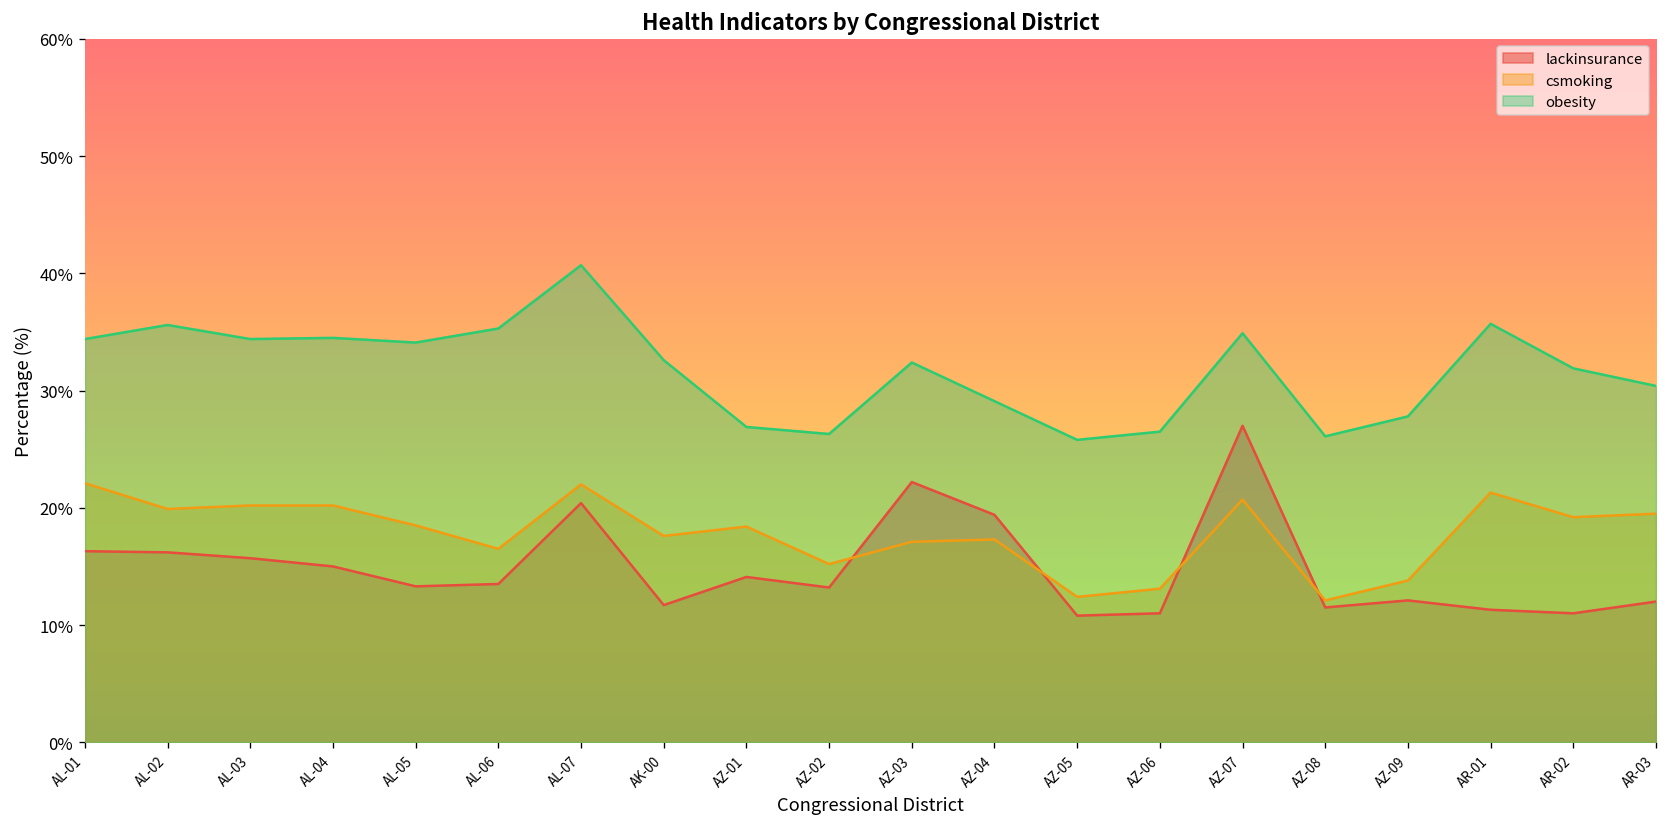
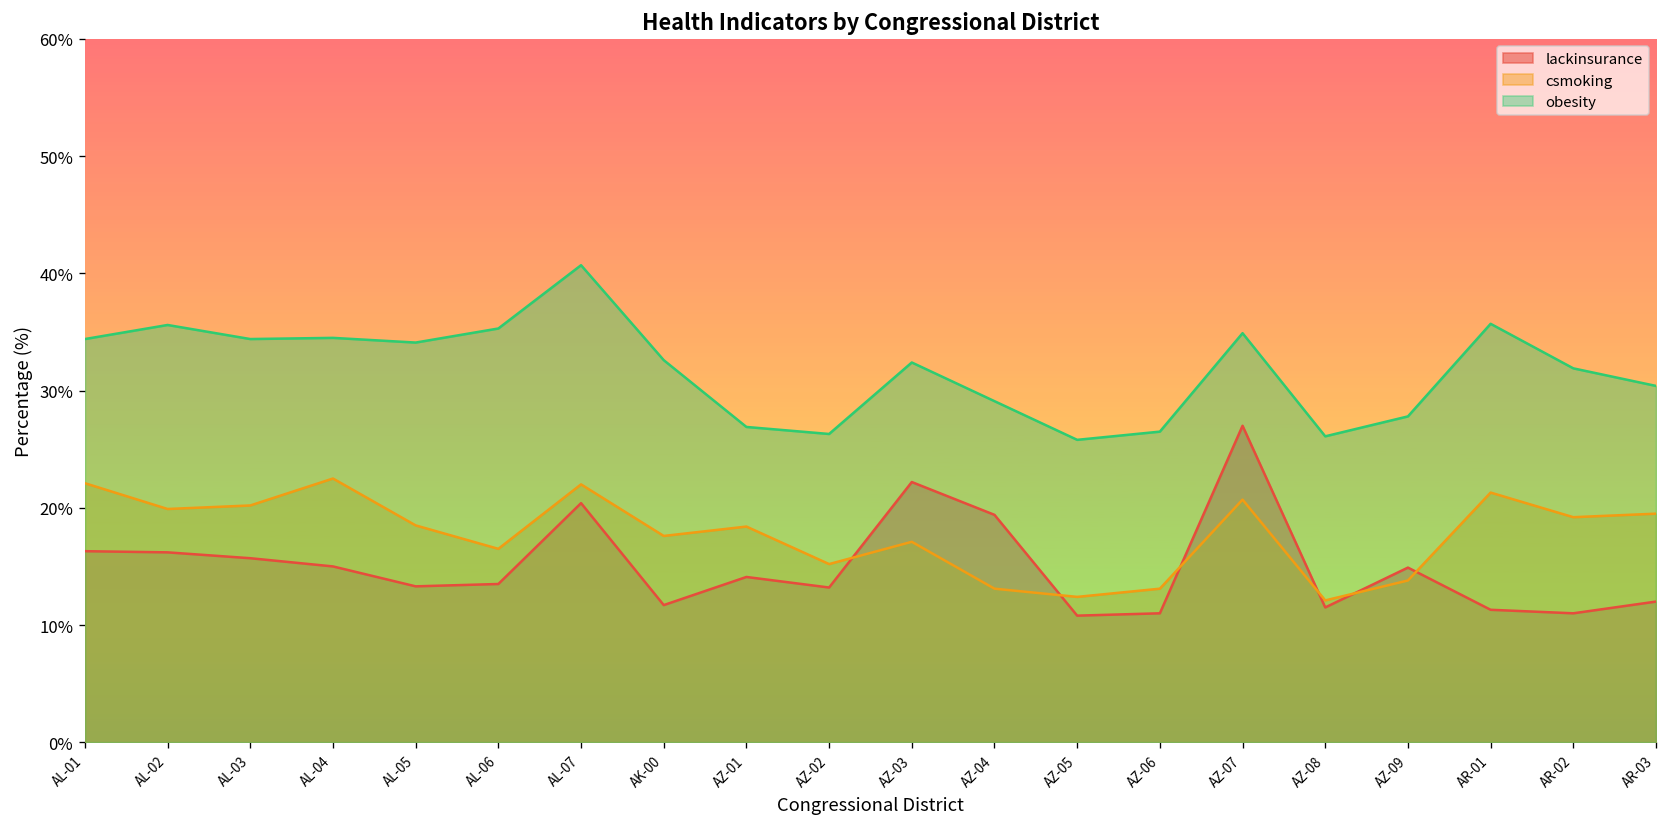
csmoking, AL-04: 20% -> 23%
csmoking, AZ-04: 17% -> 13%
lackinsurance, AZ-09: 12% -> 15%
